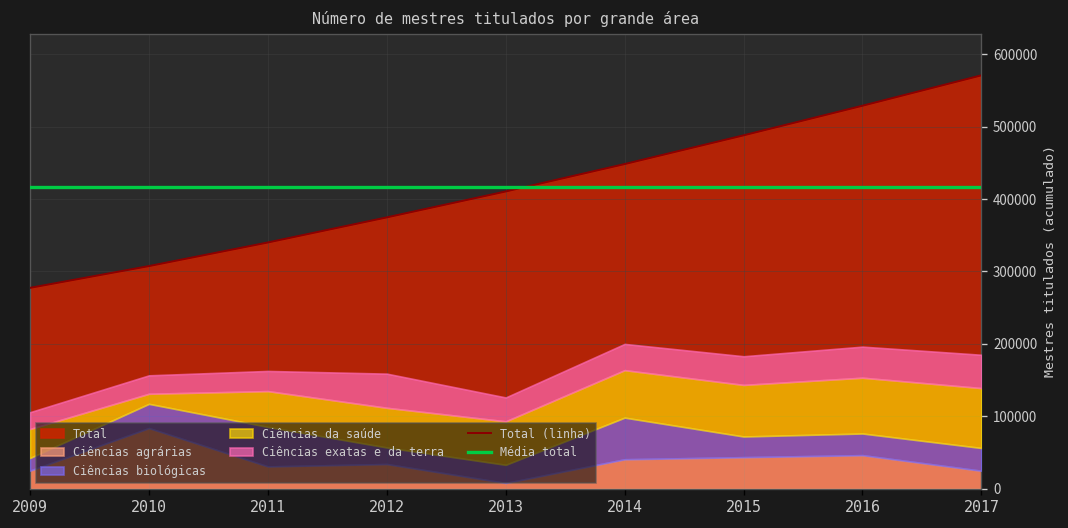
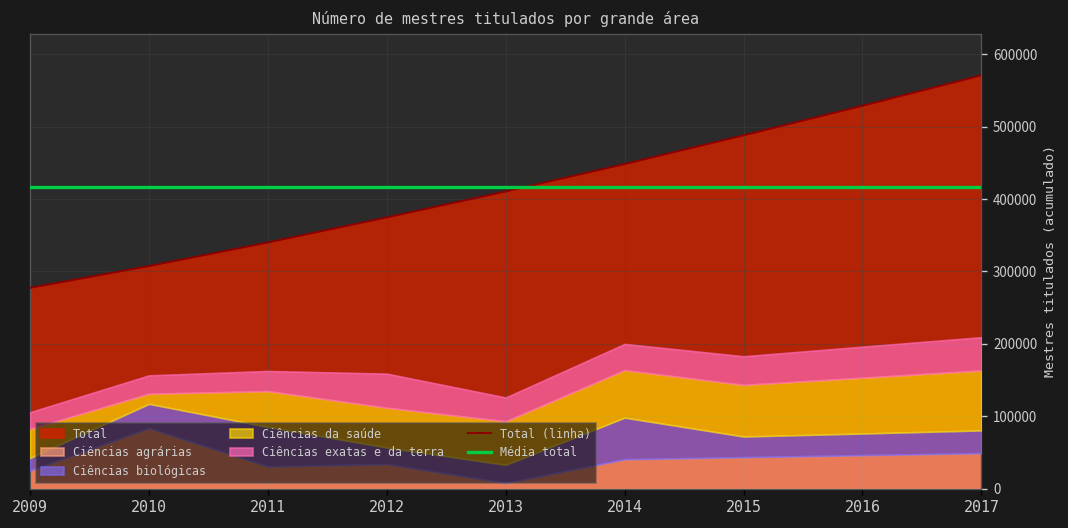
Ciências agrárias, 2017: 20000 -> 50000
